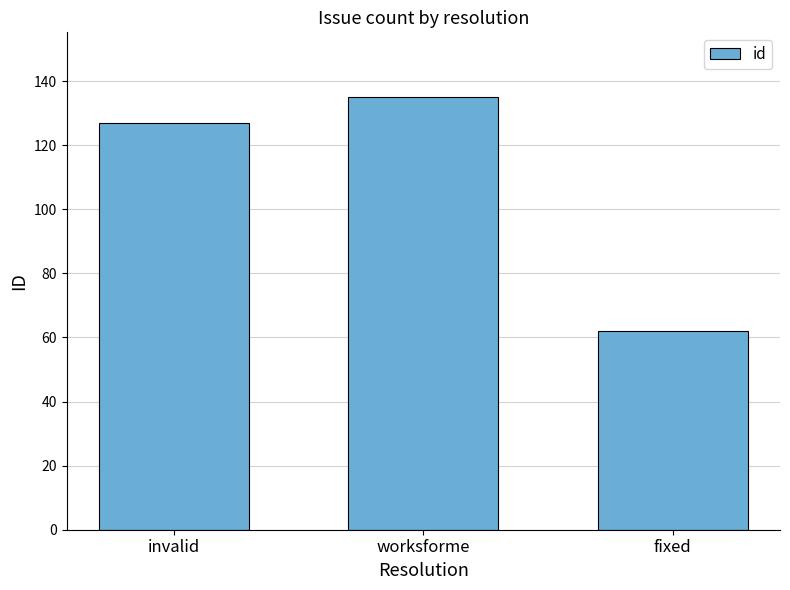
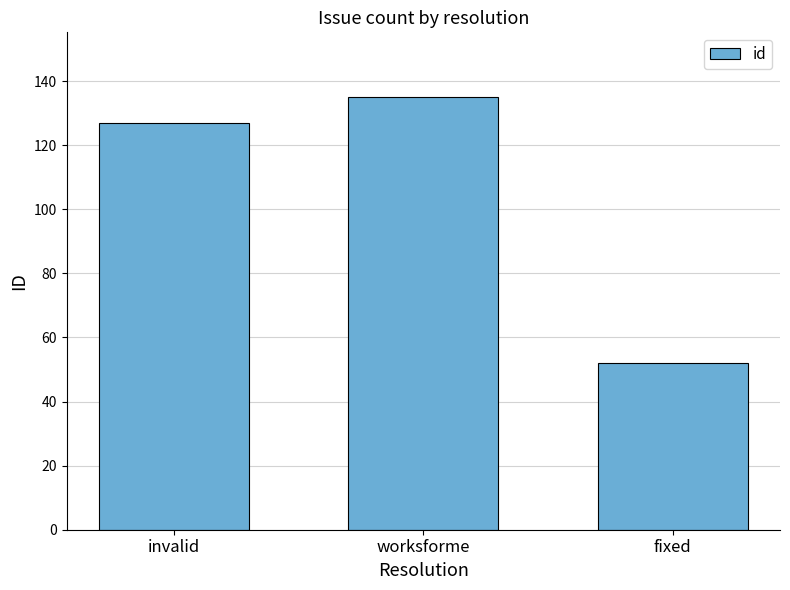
fixed: 62 -> 52
